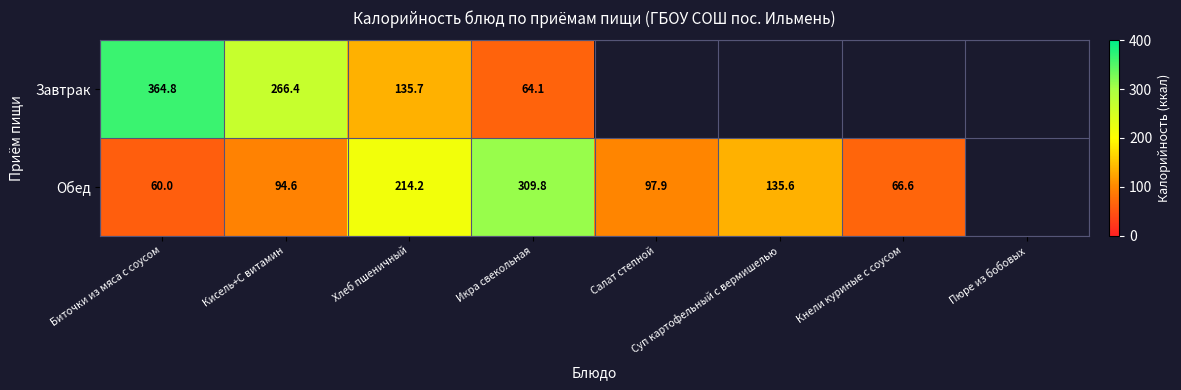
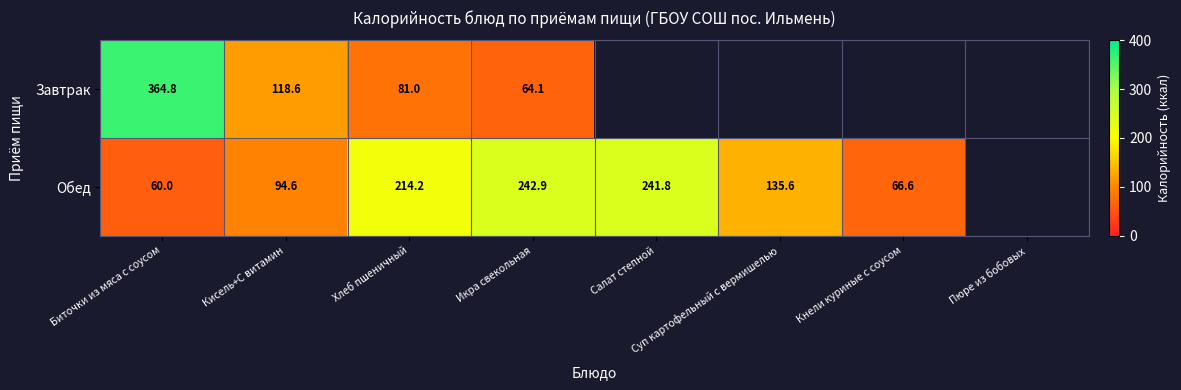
Завтрак, Кисель+С витамин: 266.4 -> 118.6
Завтрак, Хлеб пшеничный: 135.7 -> 81.0
Обед, Икра свекольная: 309.8 -> 242.9
Обед, Салат степной: 97.9 -> 241.8
